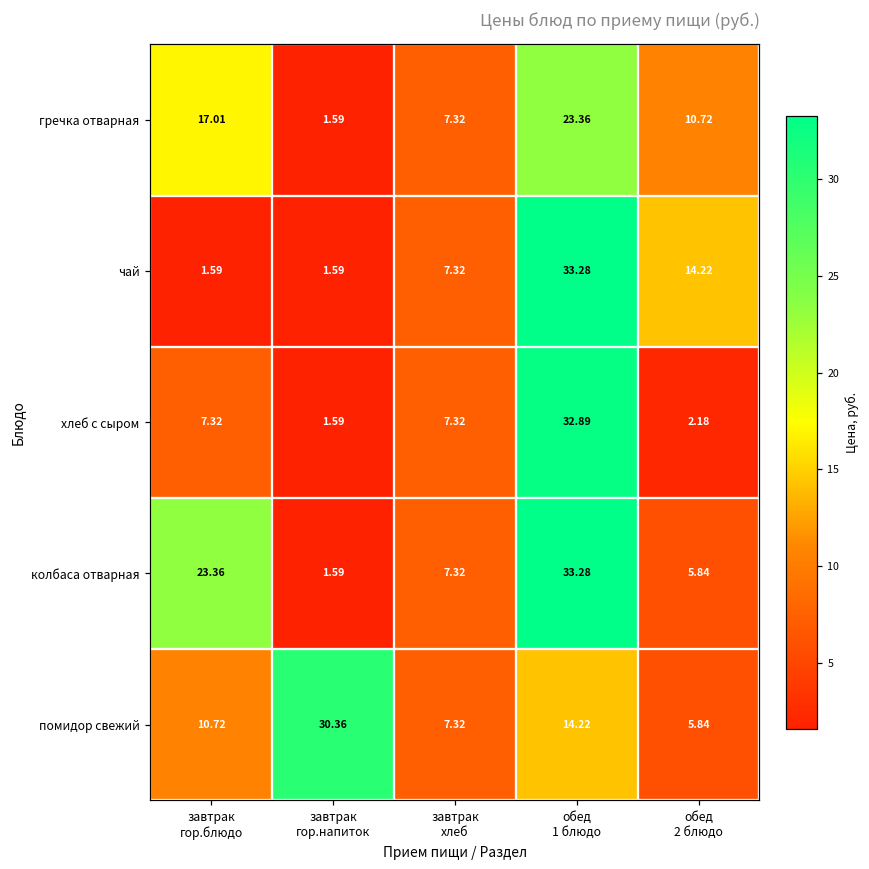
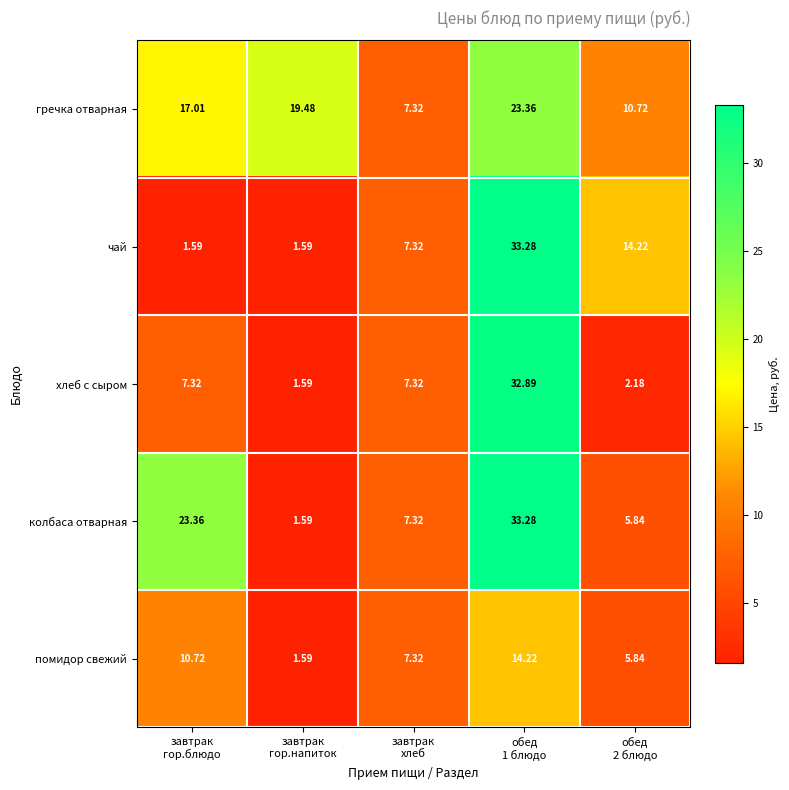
гречка отварная, завтрак гор.напиток: 1.59 -> 19.48
помидор свежий, завтрак гор.напиток: 30.36 -> 1.59
